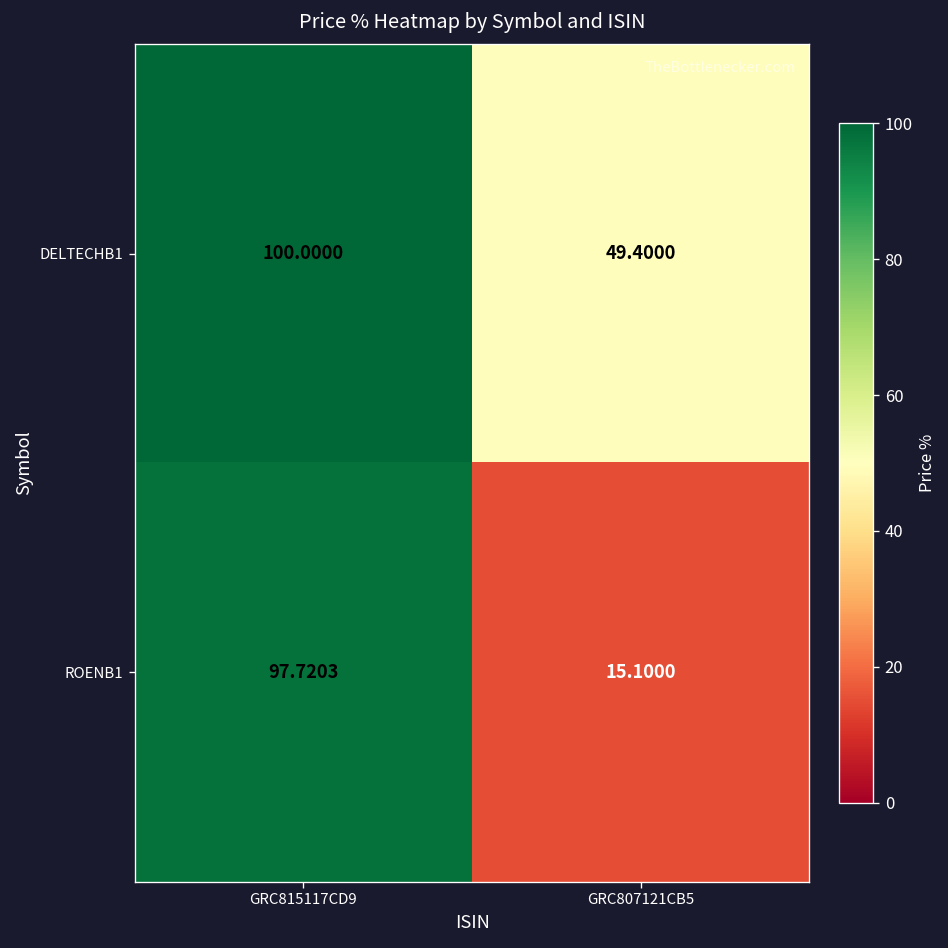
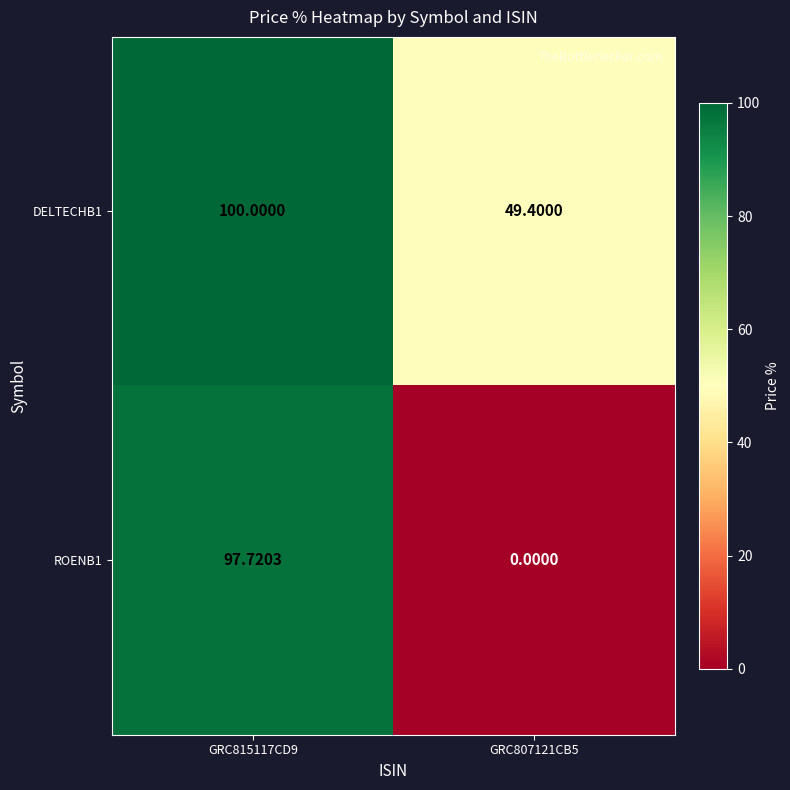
ROENB1, GRC807121CB5: 15.1000 -> 0.0000
